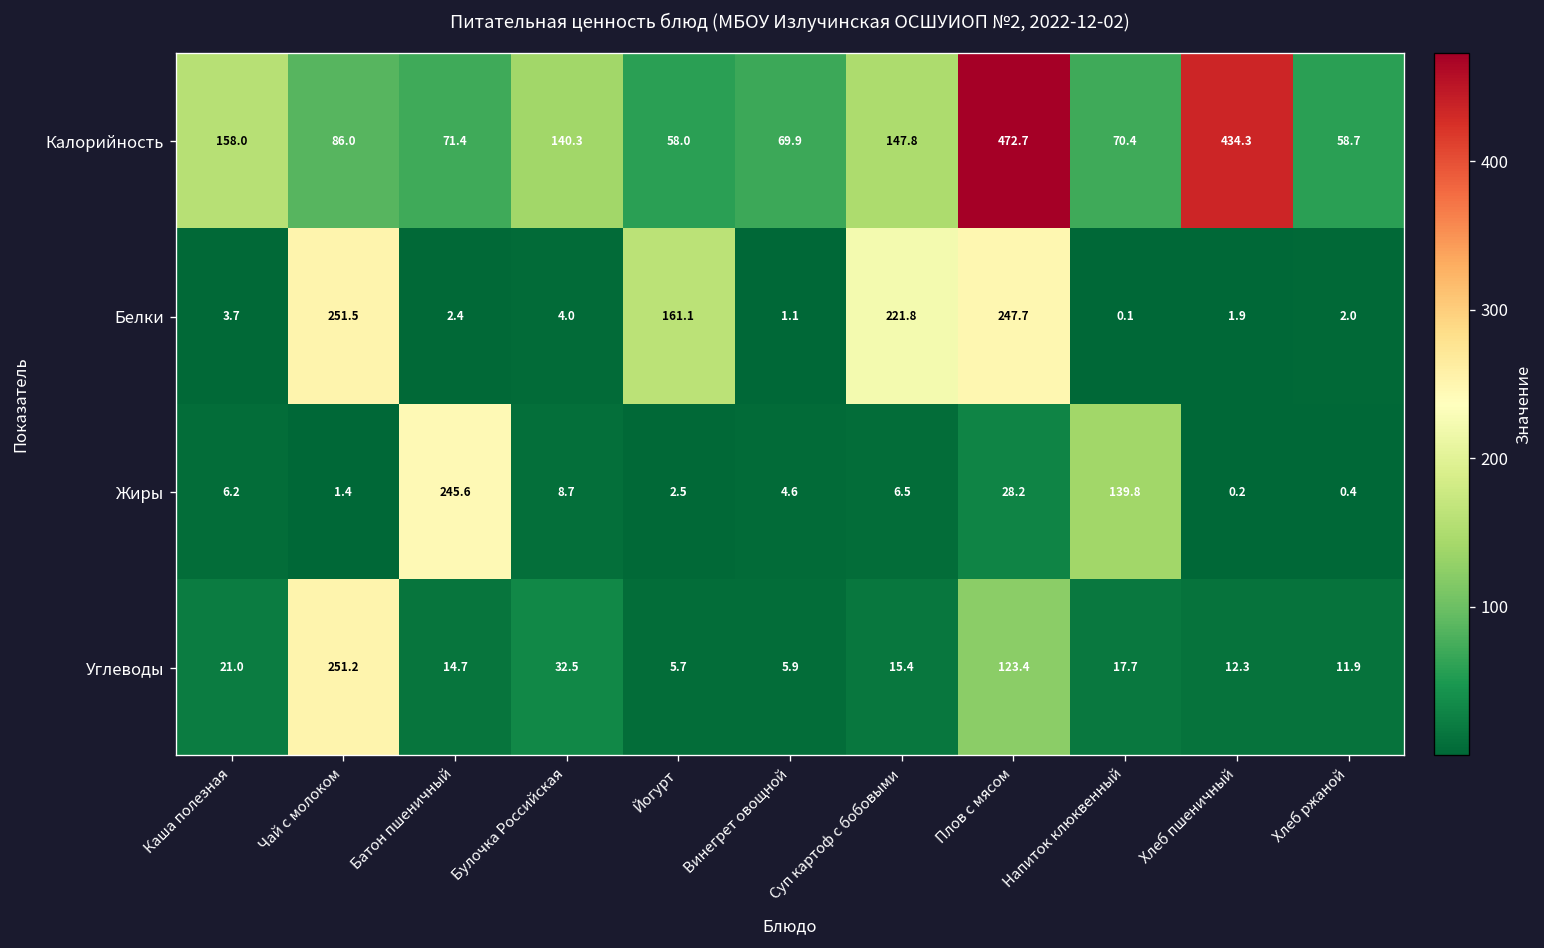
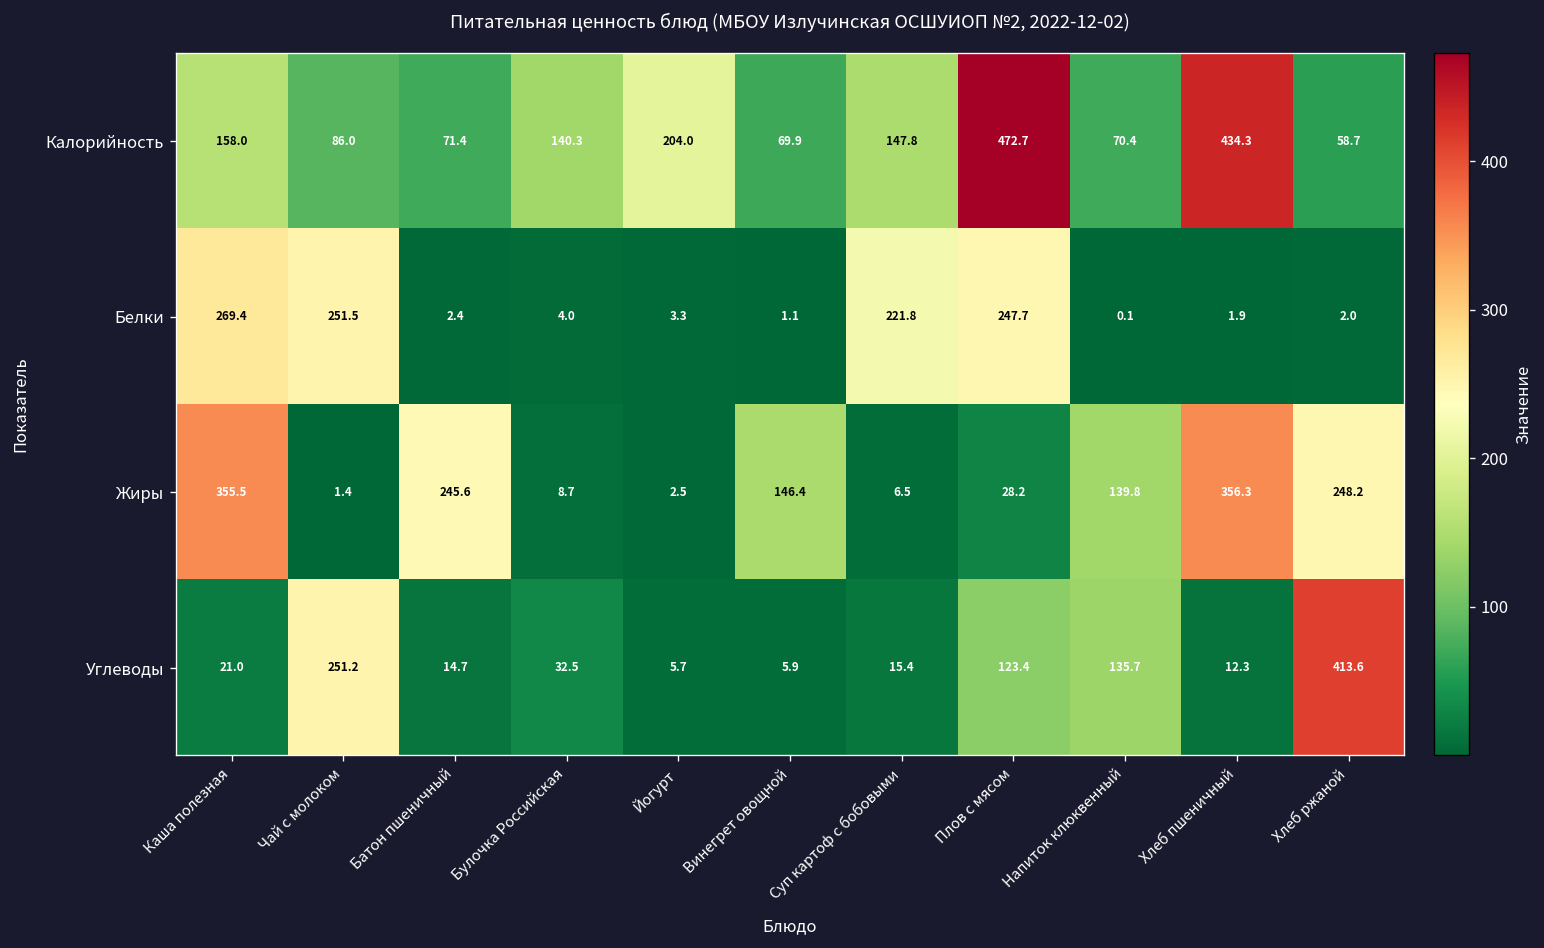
Калорийность, Йогурт: 58.0 -> 204.0
Белки, Каша полезная: 3.7 -> 269.4
Белки, Йогурт: 161.1 -> 3.3
Жиры, Каша полезная: 6.2 -> 355.5
Жиры, Винегрет овощной: 4.6 -> 146.4
Жиры, Хлеб пшеничный: 0.2 -> 356.3
Жиры, Хлеб ржаной: 0.4 -> 248.2
Углеводы, Напиток клюквенный: 17.7 -> 135.7
Углеводы, Хлеб ржаной: 11.9 -> 413.6
